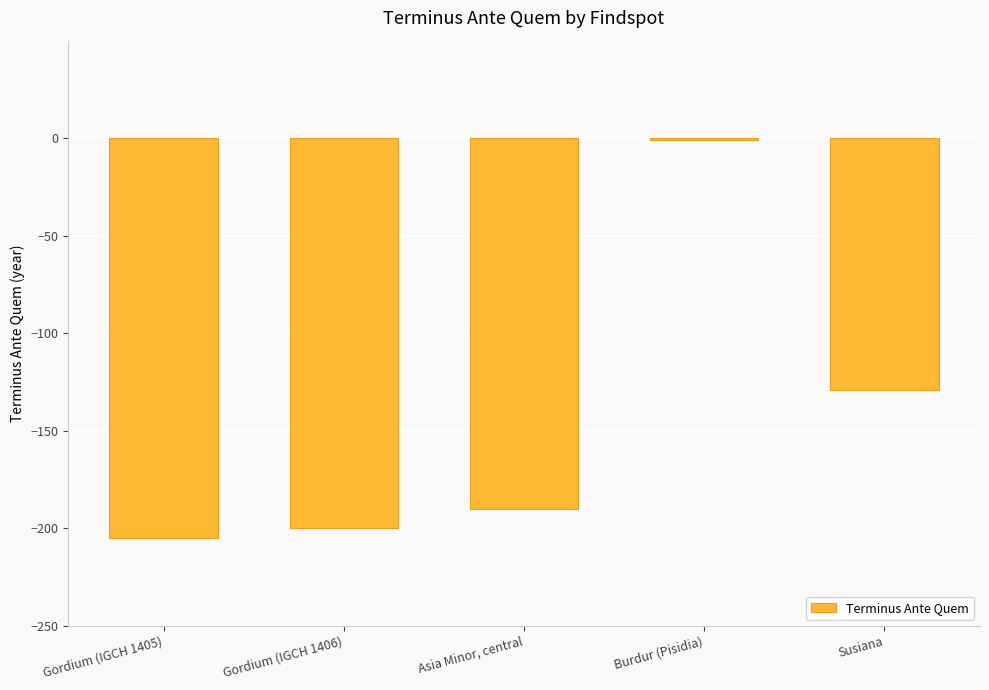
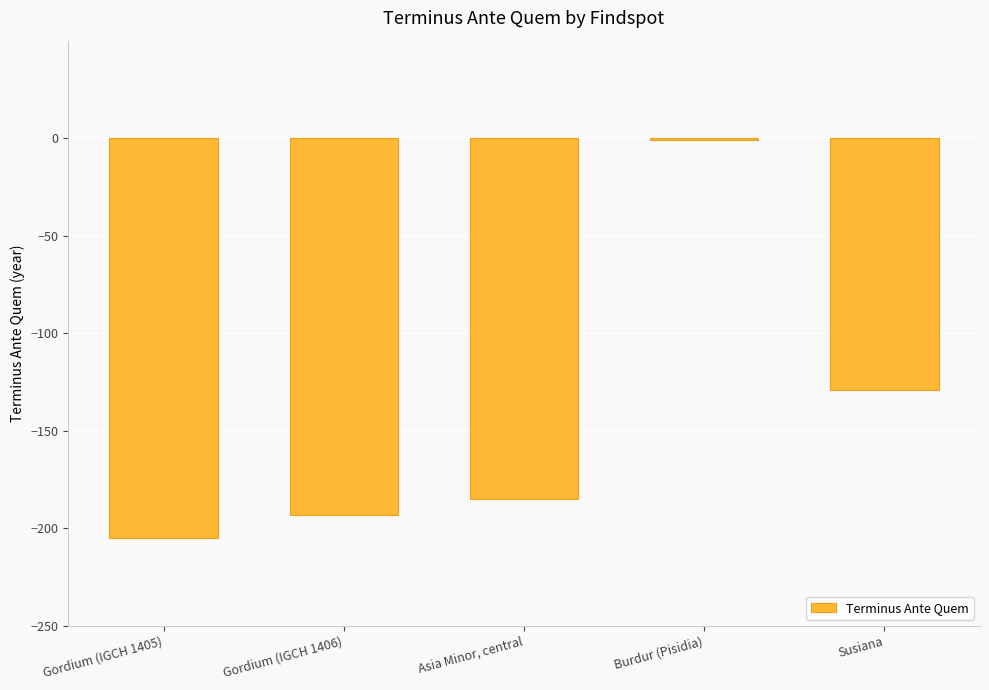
Gordium (IGCH 1406): -200 -> -193
Asia Minor, central: -190 -> -185
